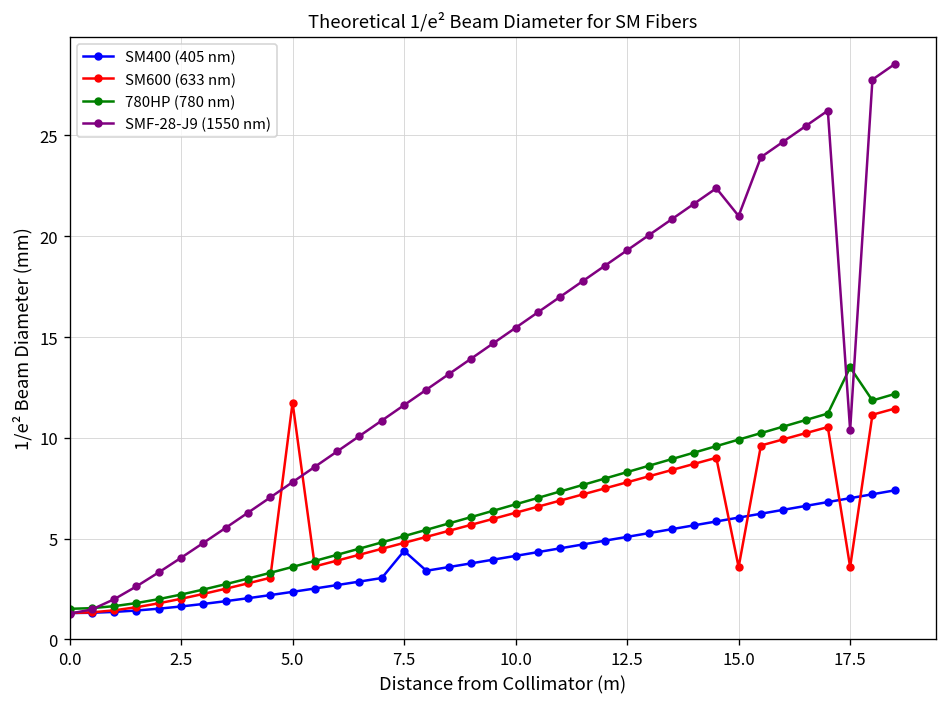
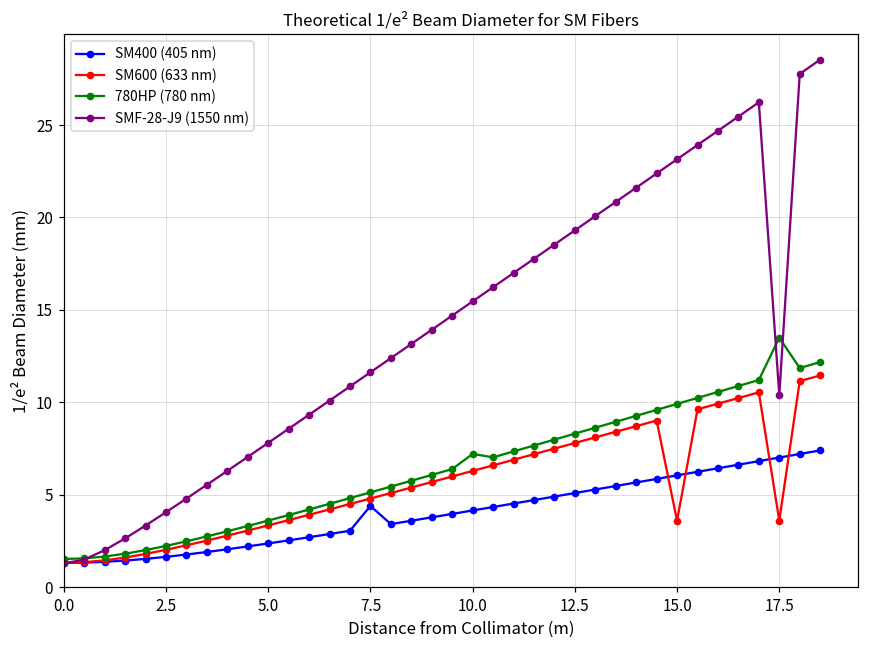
SM600 (633 nm), 5.0: 11.8 -> 3.3
780HP (780 nm), 10.0: 6.7 -> 7.2
SMF-28-J9 (1550 nm), 15.0: 21.0 -> 23.2
